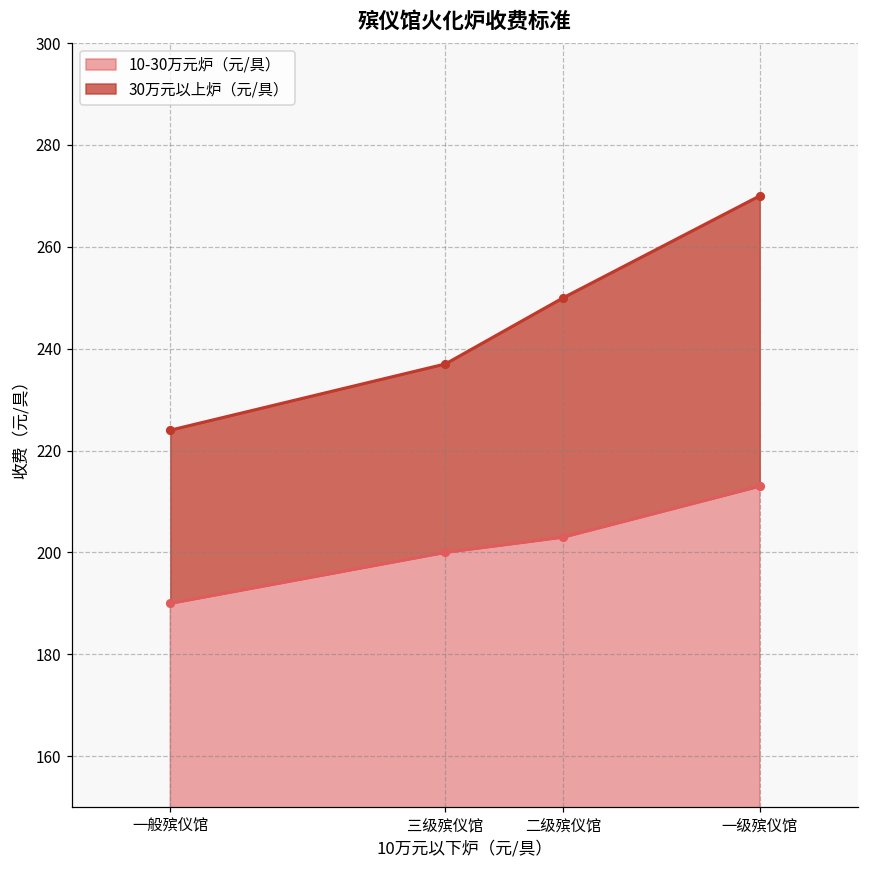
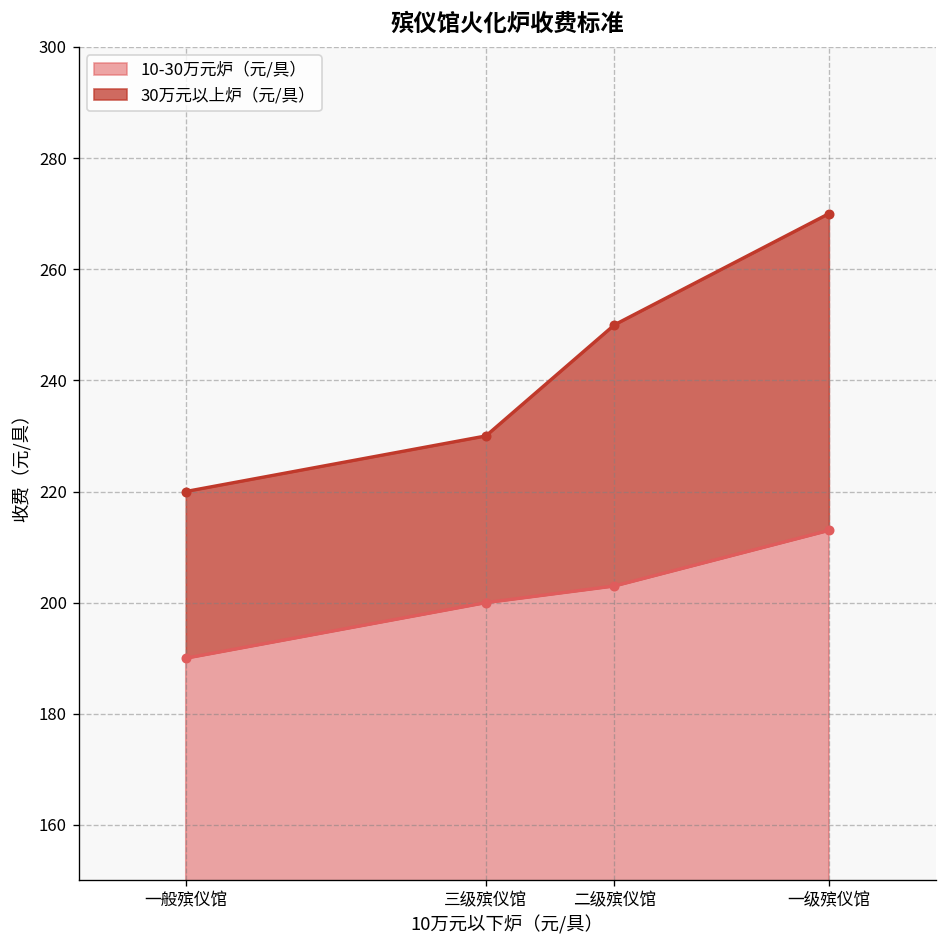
30万元以上炉（元/具）, 一般殡仪馆: 224 -> 220
30万元以上炉（元/具）, 三级殡仪馆: 237 -> 230
